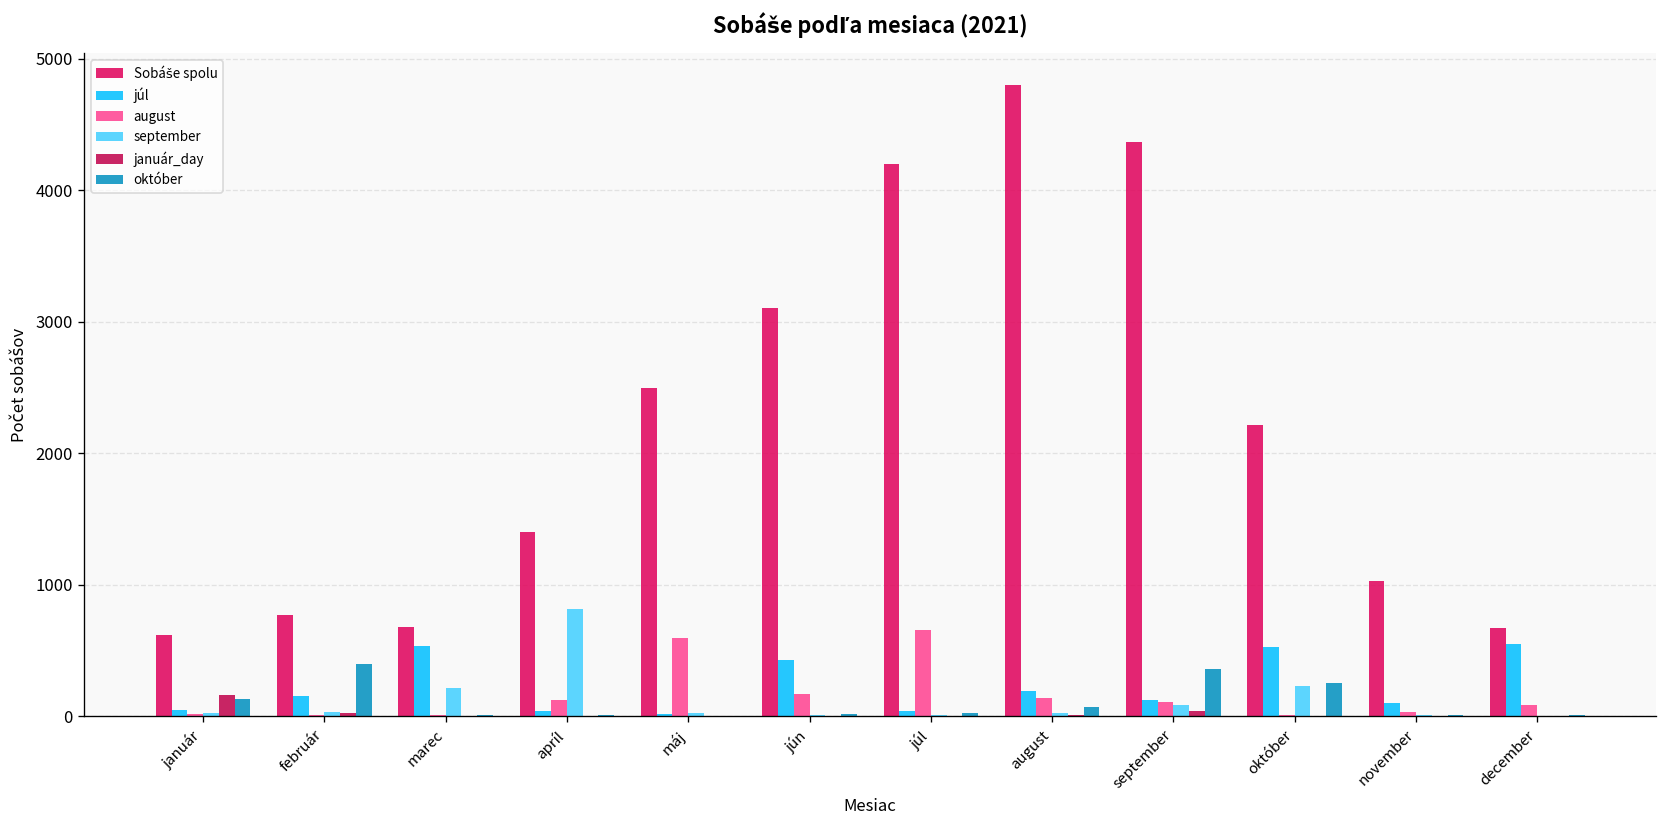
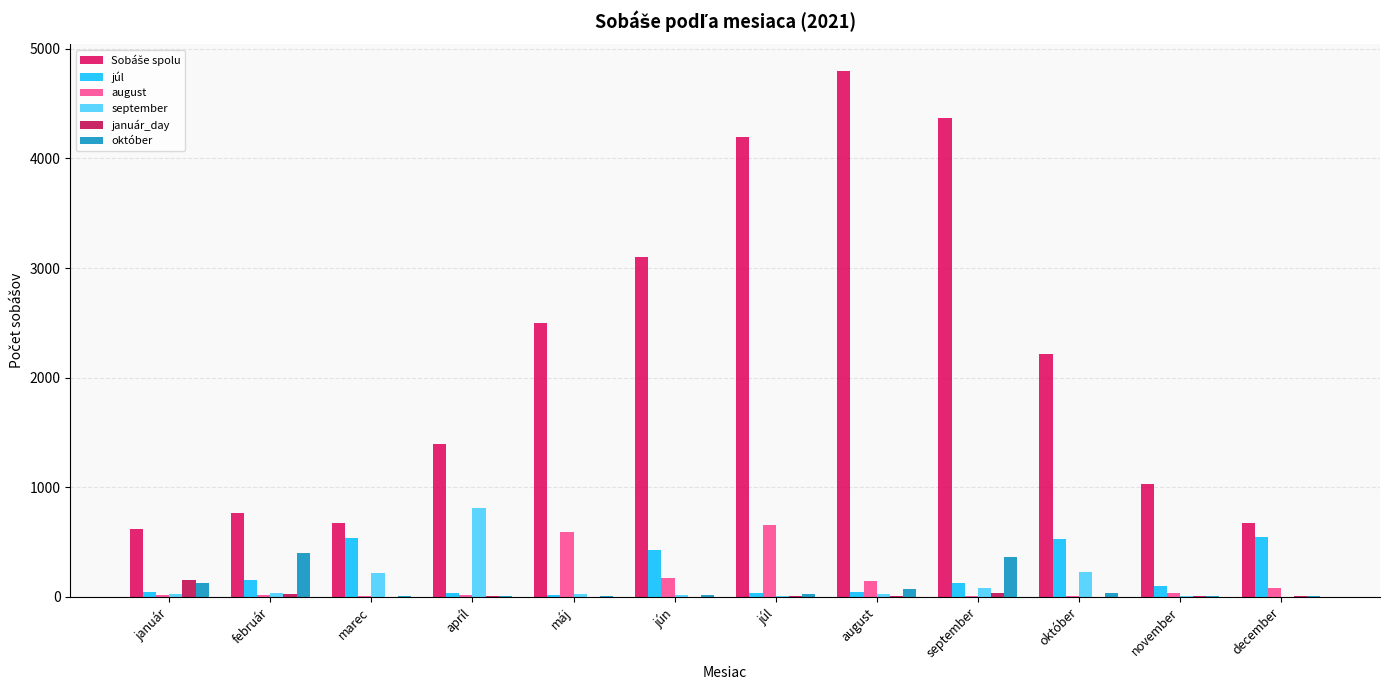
august, apríl: 120 -> 20
júl, august: 200 -> 40
august, september: 110 -> 10
október, október: 250 -> 40
